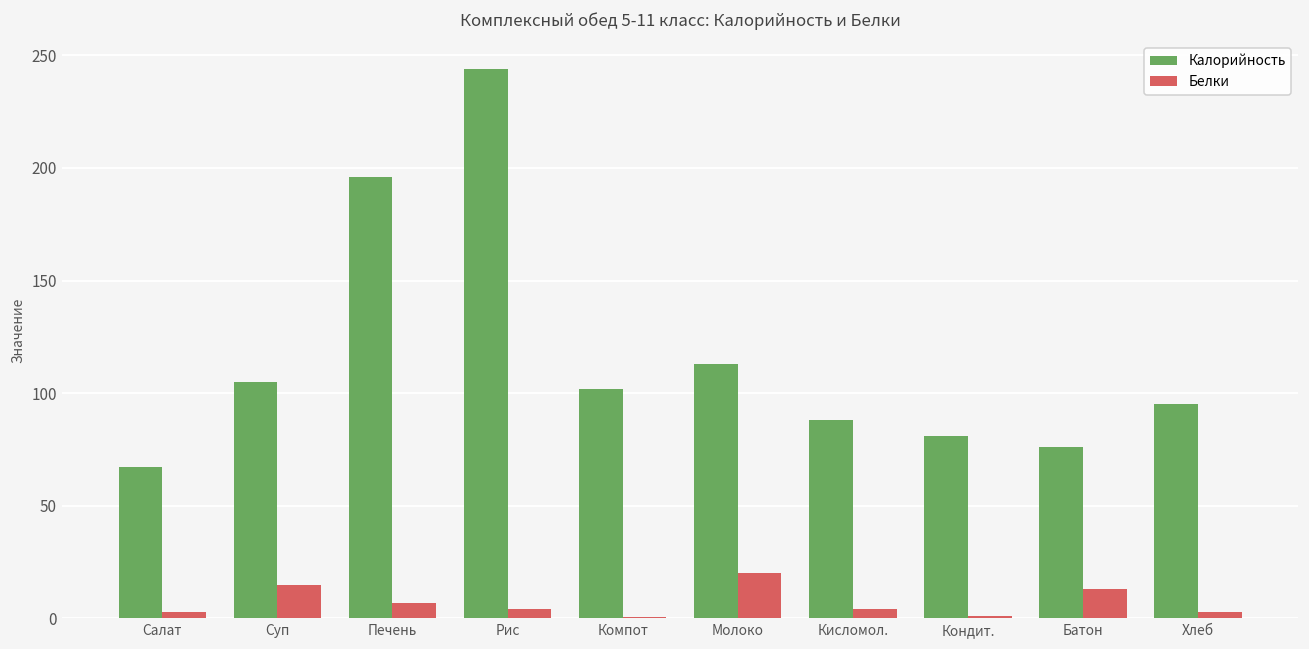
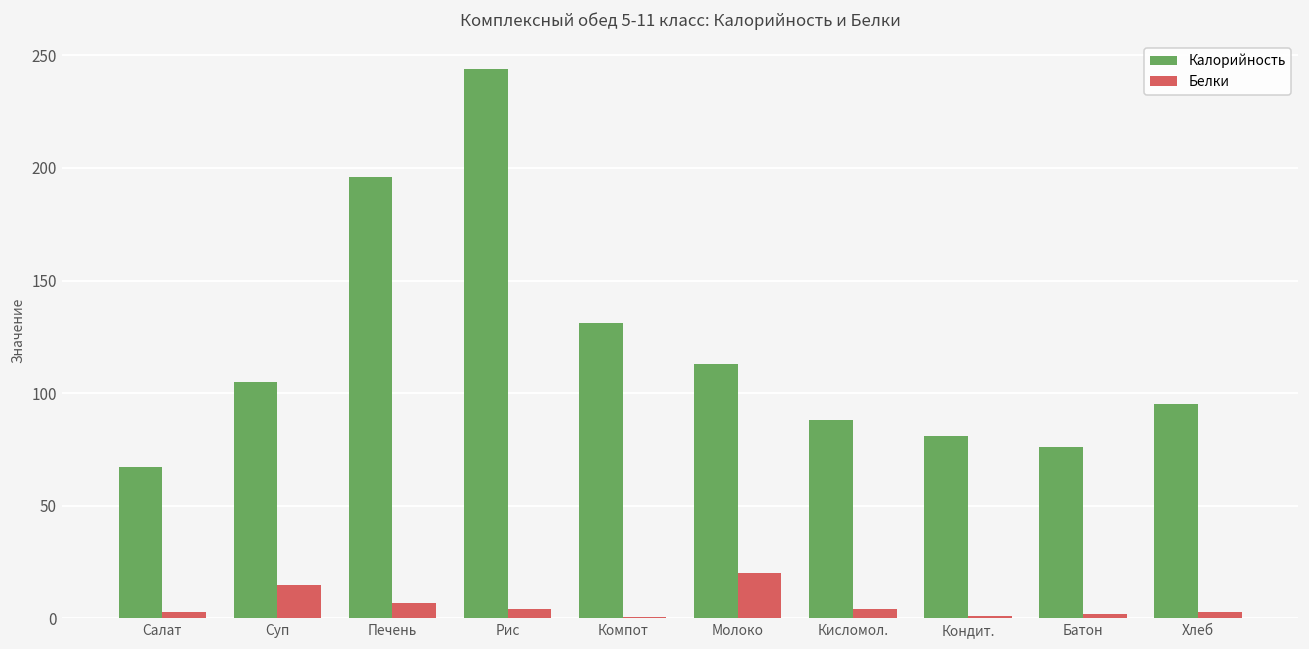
Калорийность, Компот: 102 -> 131
Белки, Батон: 13 -> 2
